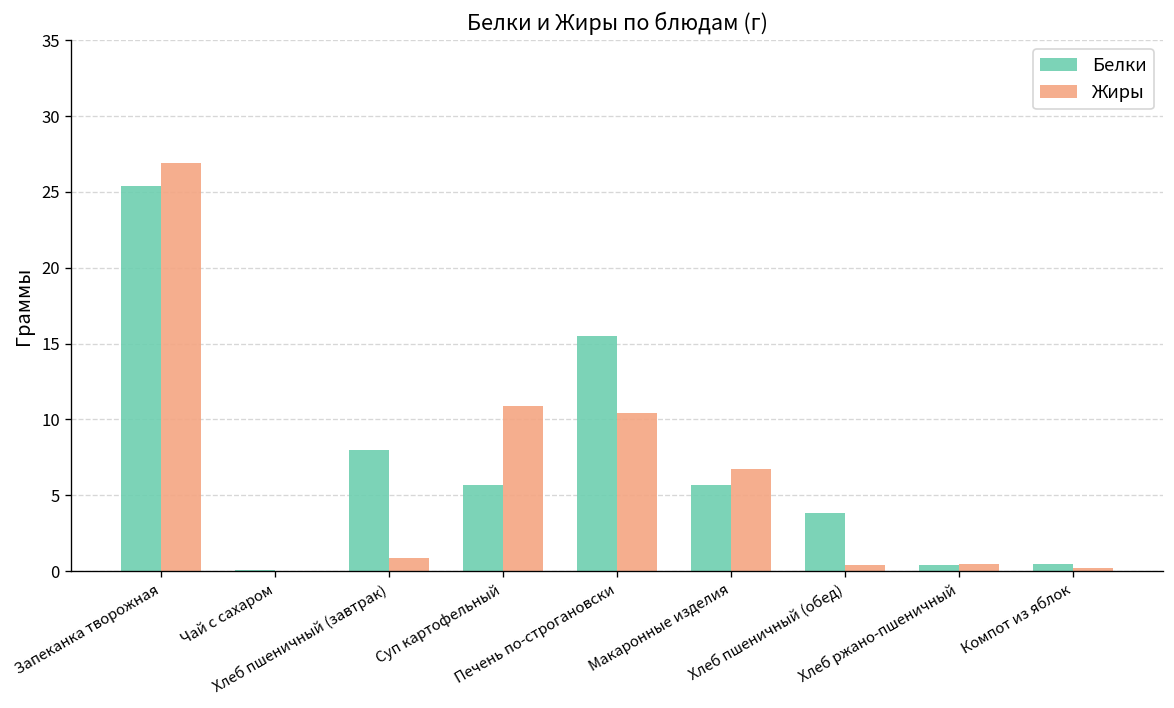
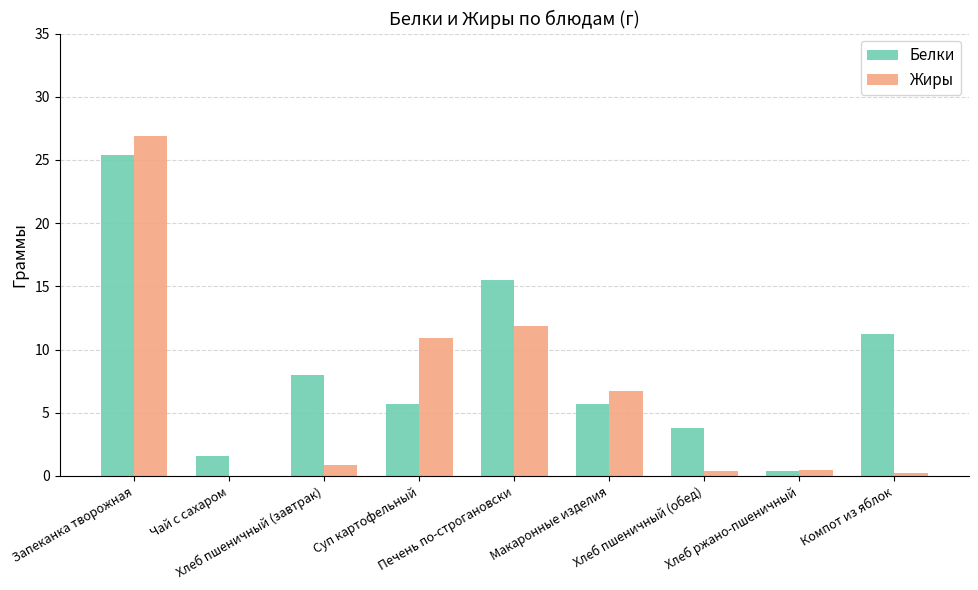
Белки, Чай с сахаром: 0.1 -> 1.6
Жиры, Печень по-строгановски: 10.4 -> 11.9
Белки, Компот из яблок: 0.5 -> 11.2
